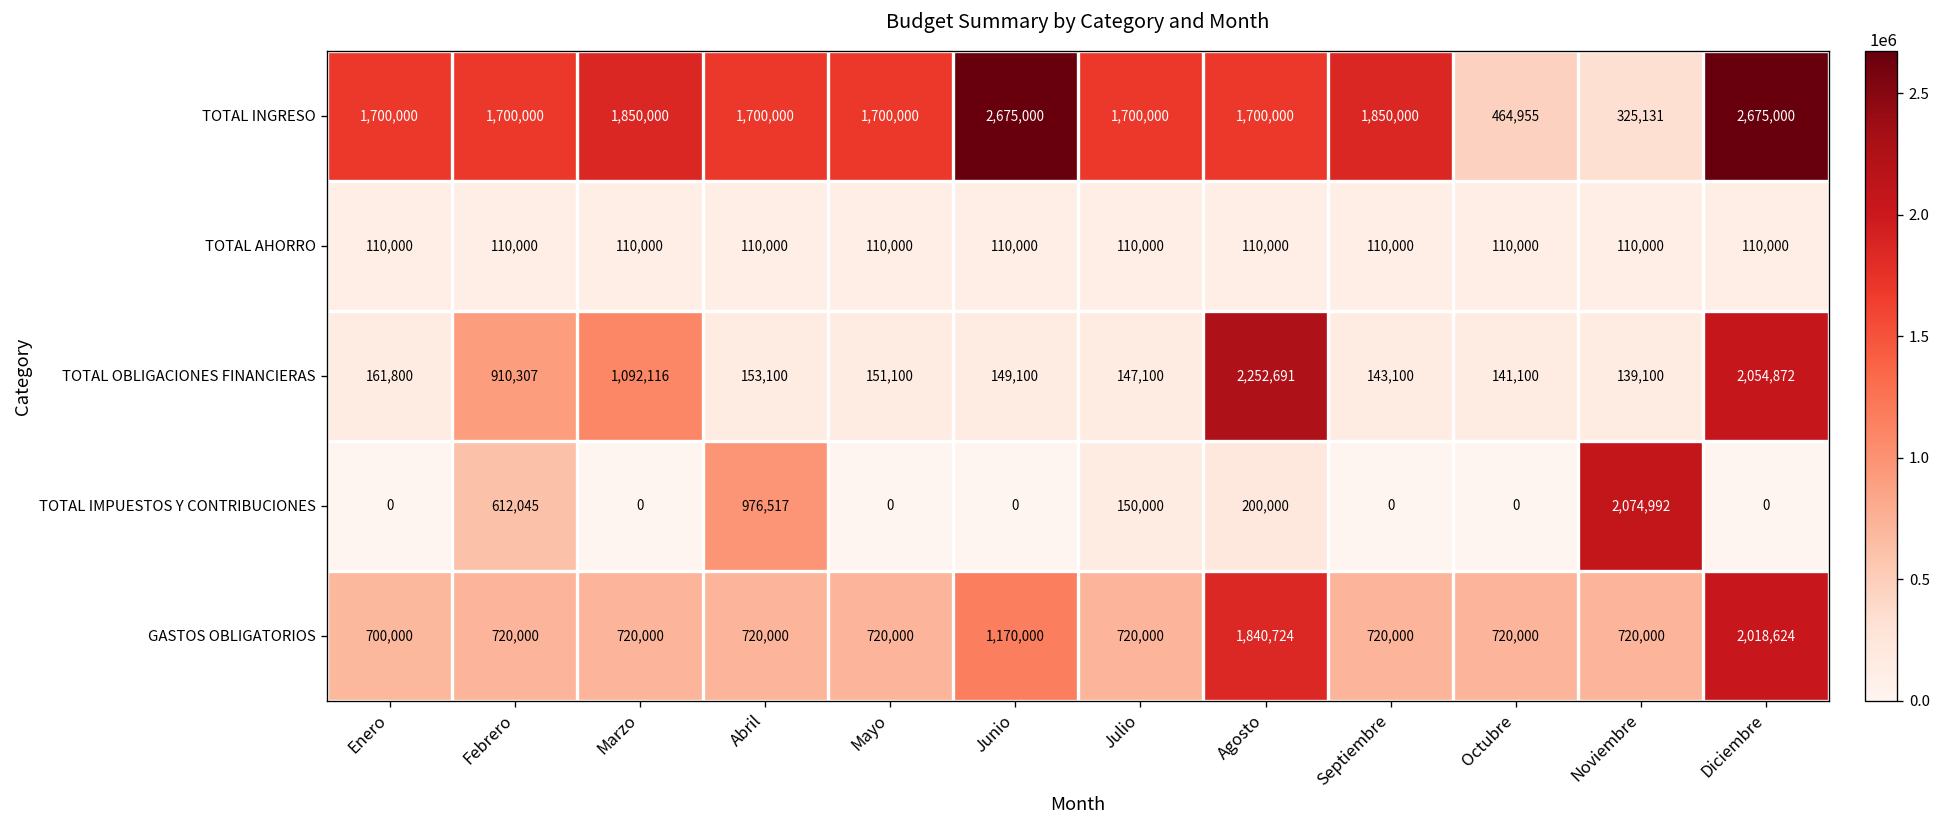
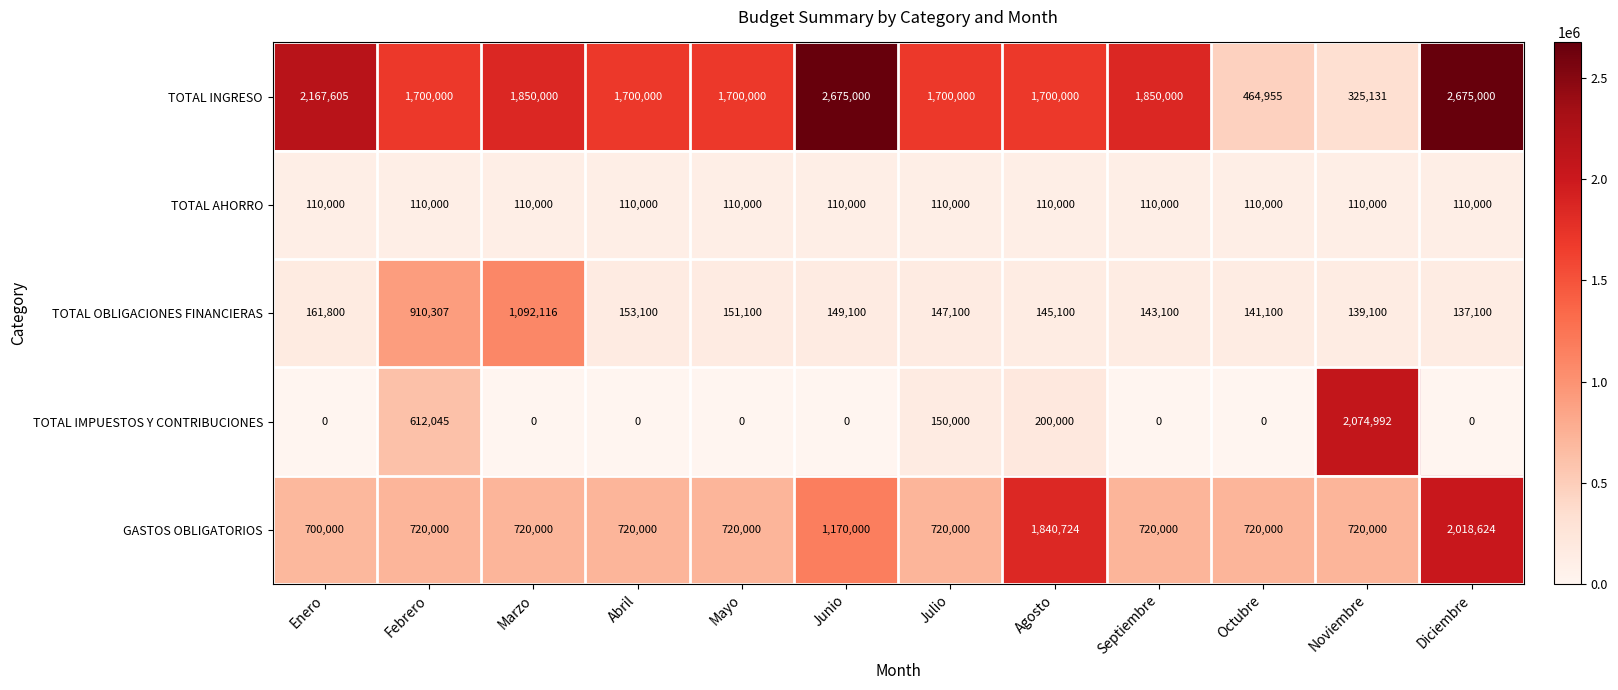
TOTAL INGRESO, Enero: 1,700,000 -> 2,167,605
TOTAL OBLIGACIONES FINANCIERAS, Agosto: 2,252,691 -> 145,100
TOTAL OBLIGACIONES FINANCIERAS, Diciembre: 2,054,872 -> 137,100
TOTAL IMPUESTOS Y CONTRIBUCIONES, Abril: 976,517 -> 0
